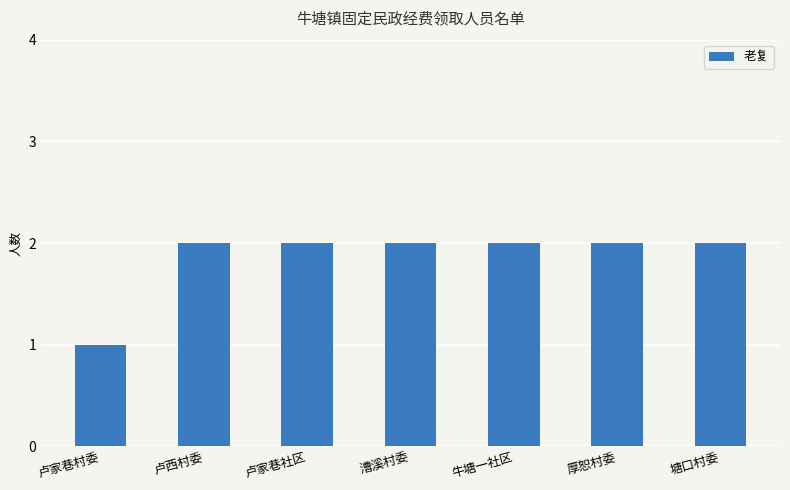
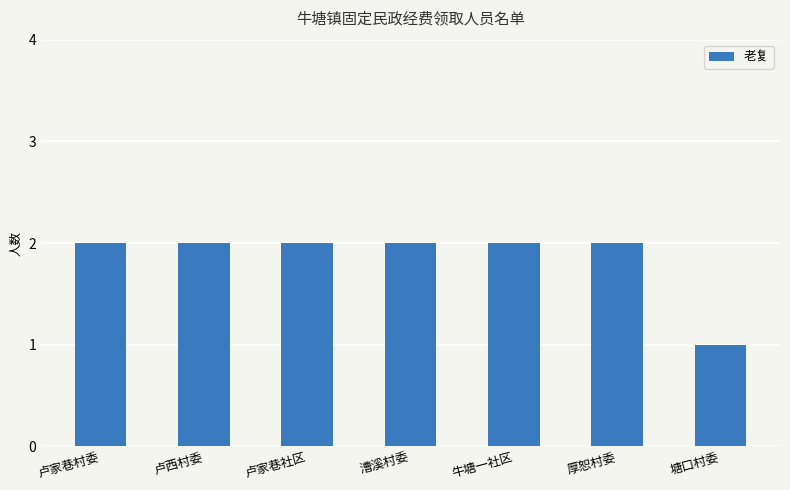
卢家巷村委: 1 -> 2
塘口村委: 2 -> 1
